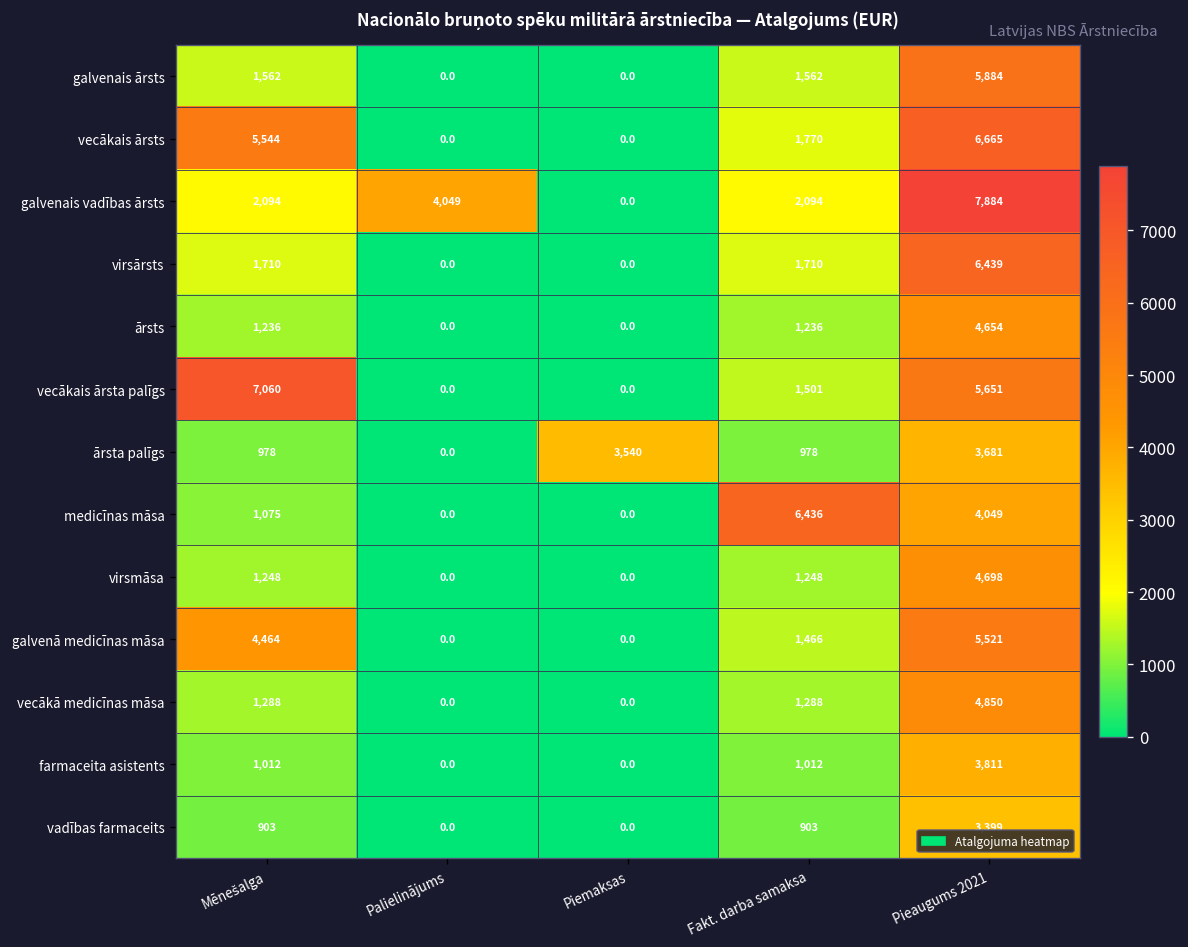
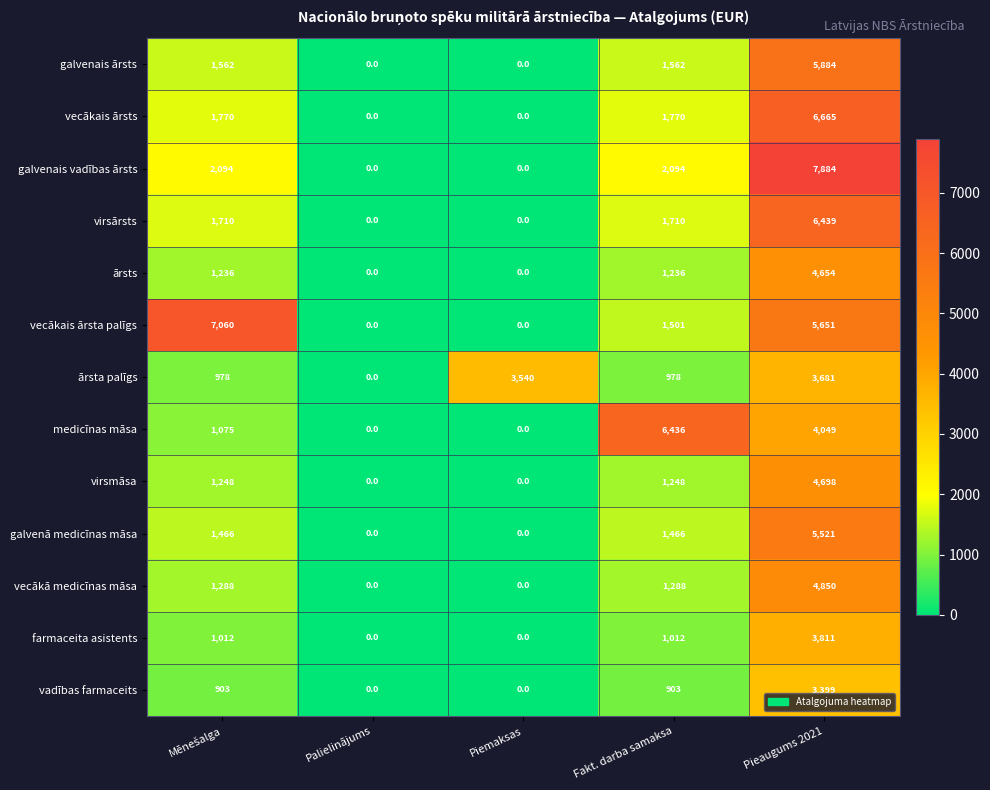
vecākais ārsts, Mēnešalga: 5,544 -> 1,770
galvenais vadības ārsts, Palielinājums: 4,049 -> 0.0
galvenā medicīnas māsa, Mēnešalga: 4,464 -> 1,466
